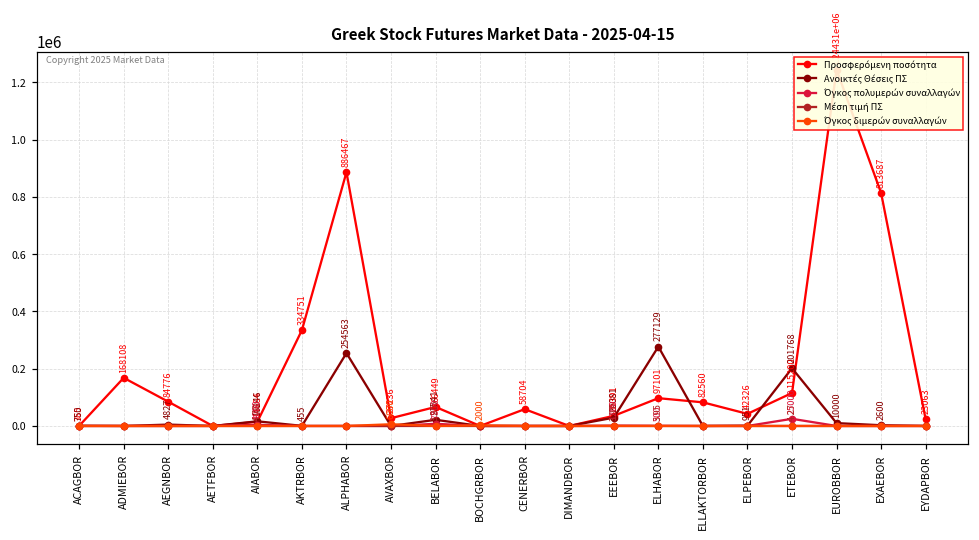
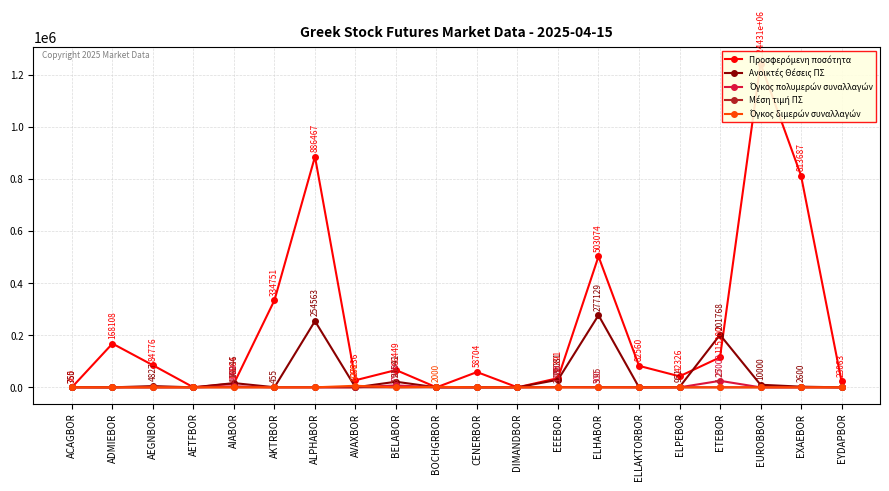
Προσφερόμενη ποσότητα, ELHABOR: 97101 -> 503074
